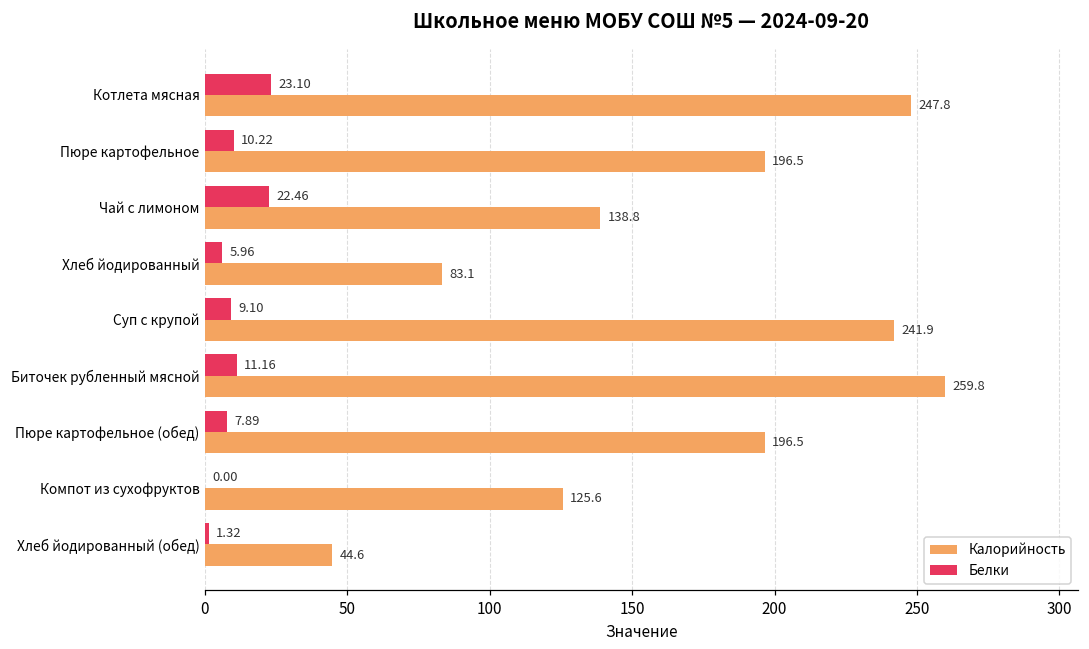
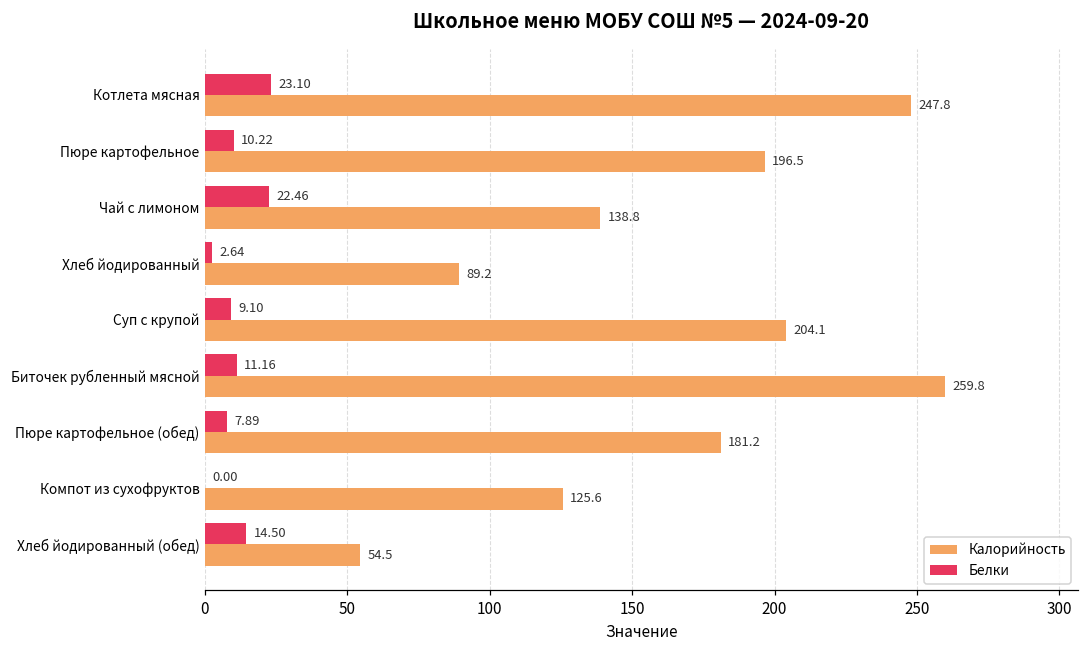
Белки, Хлеб йодированный: 5.96 -> 2.64
Калорийность, Хлеб йодированный: 83.1 -> 89.2
Калорийность, Суп с крупой: 241.9 -> 204.1
Калорийность, Пюре картофельное (обед): 196.5 -> 181.2
Белки, Хлеб йодированный (обед): 1.32 -> 14.50
Калорийность, Хлеб йодированный (обед): 44.6 -> 54.5
